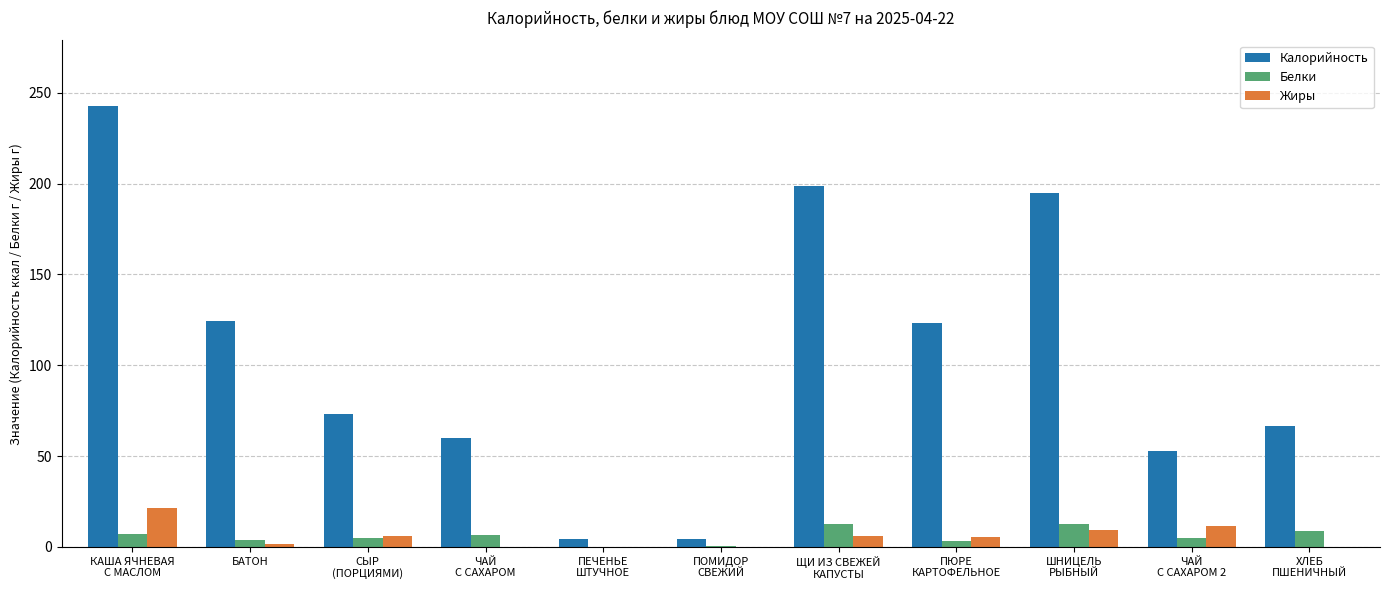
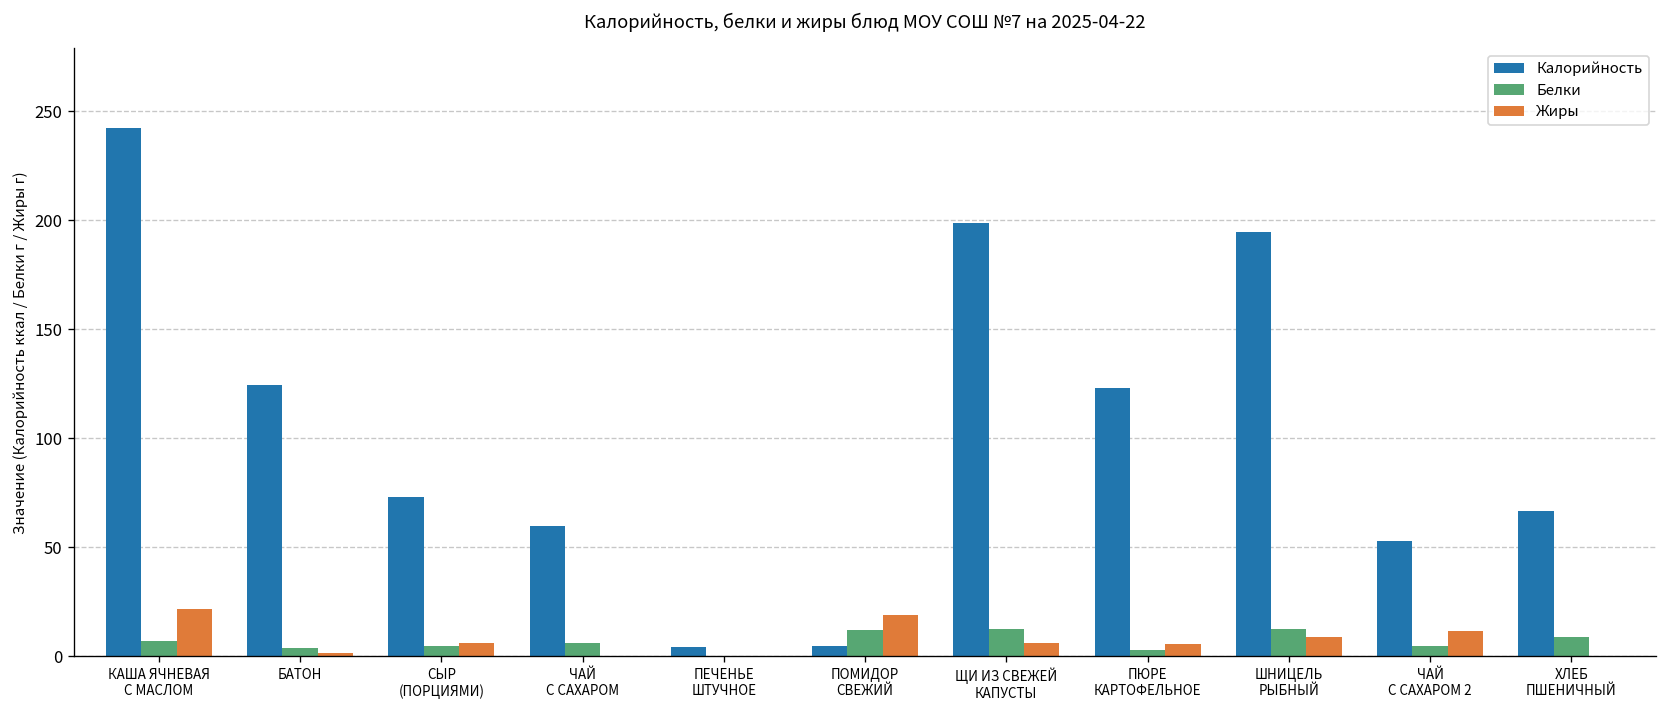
Белки, ПОМИДОР СВЕЖИЙ: 0 -> 12
Жиры, ПОМИДОР СВЕЖИЙ: 0 -> 19
